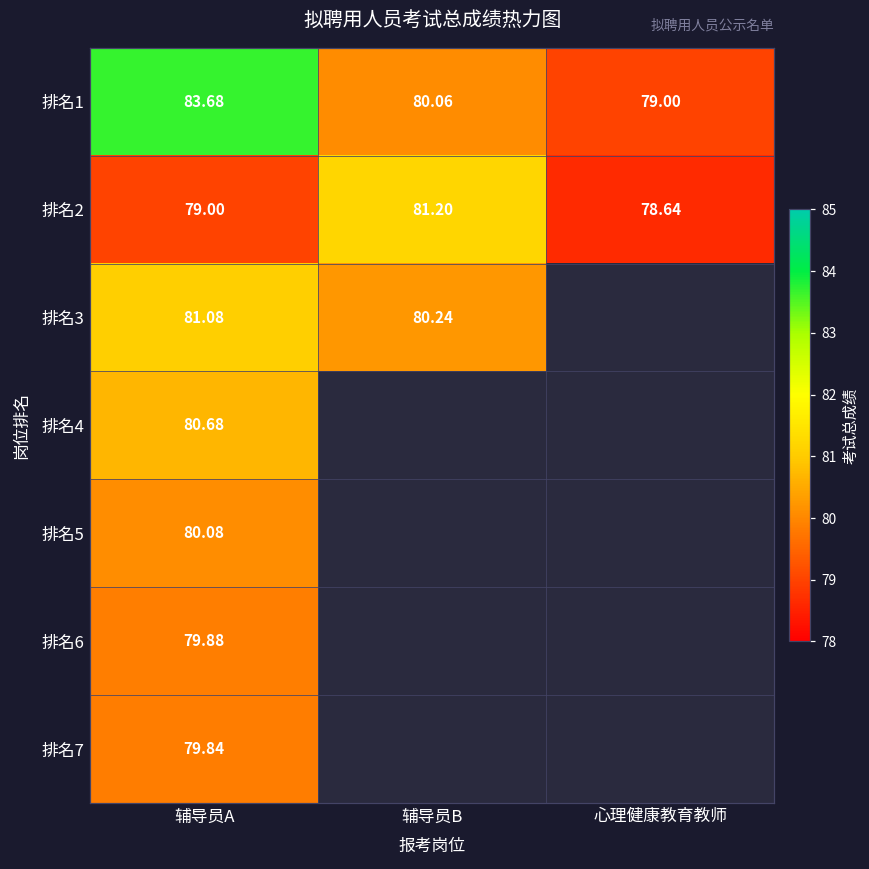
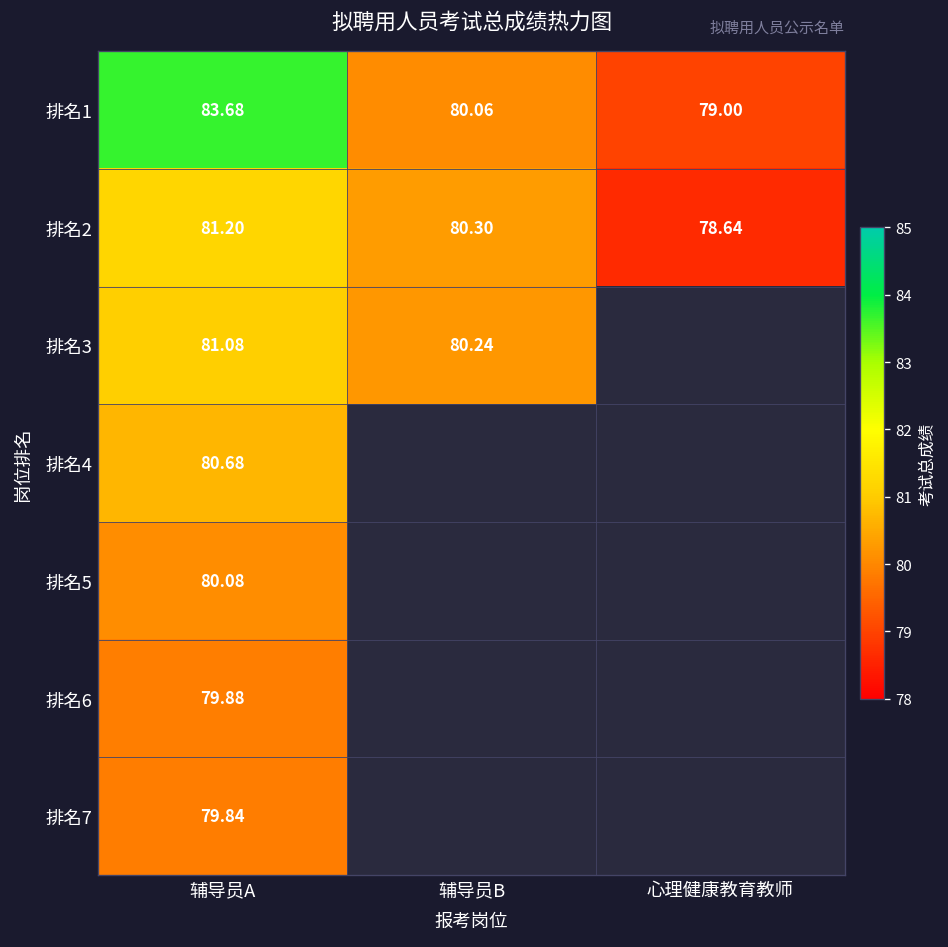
排名2, 辅导员A: 79.00 -> 81.20
排名2, 辅导员B: 81.20 -> 80.30
